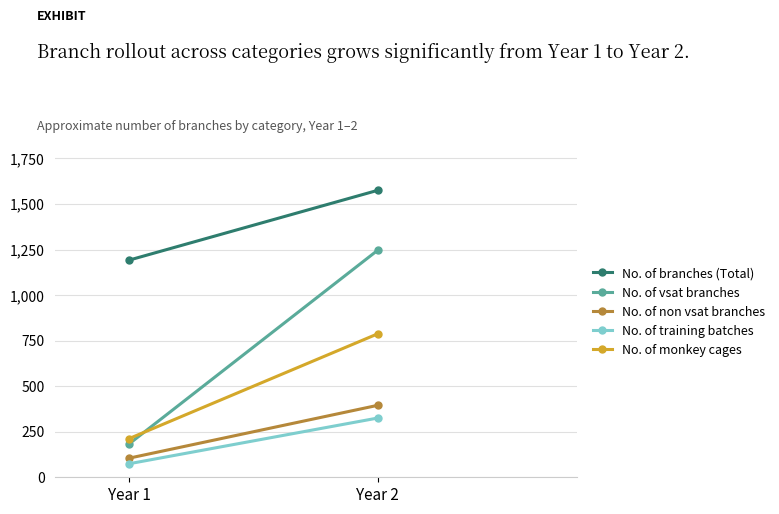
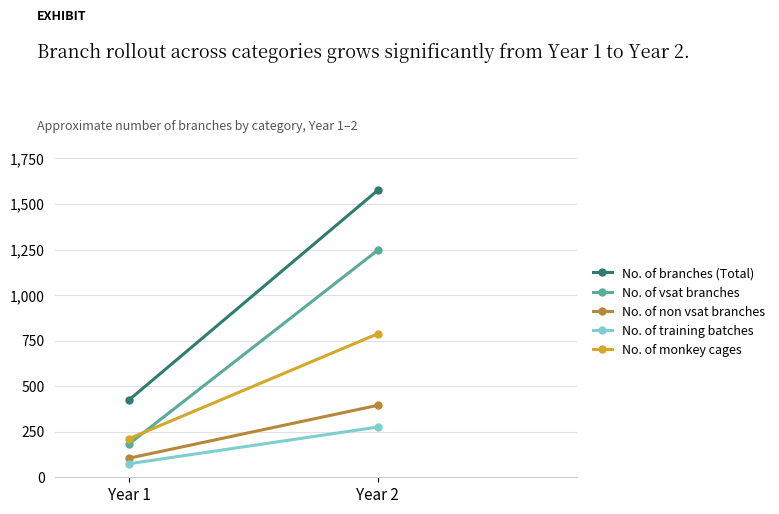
No. of branches (Total), Year 1: 1,190 -> 430
No. of training batches, Year 2: 330 -> 280
